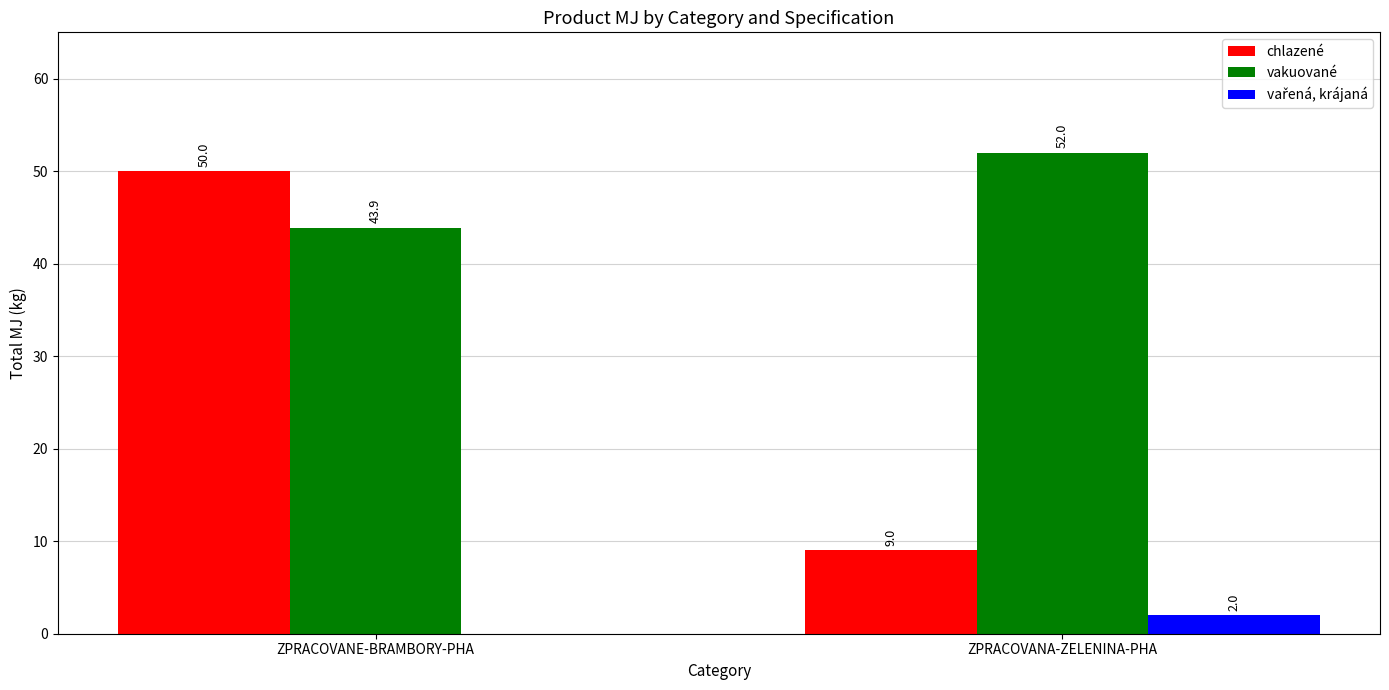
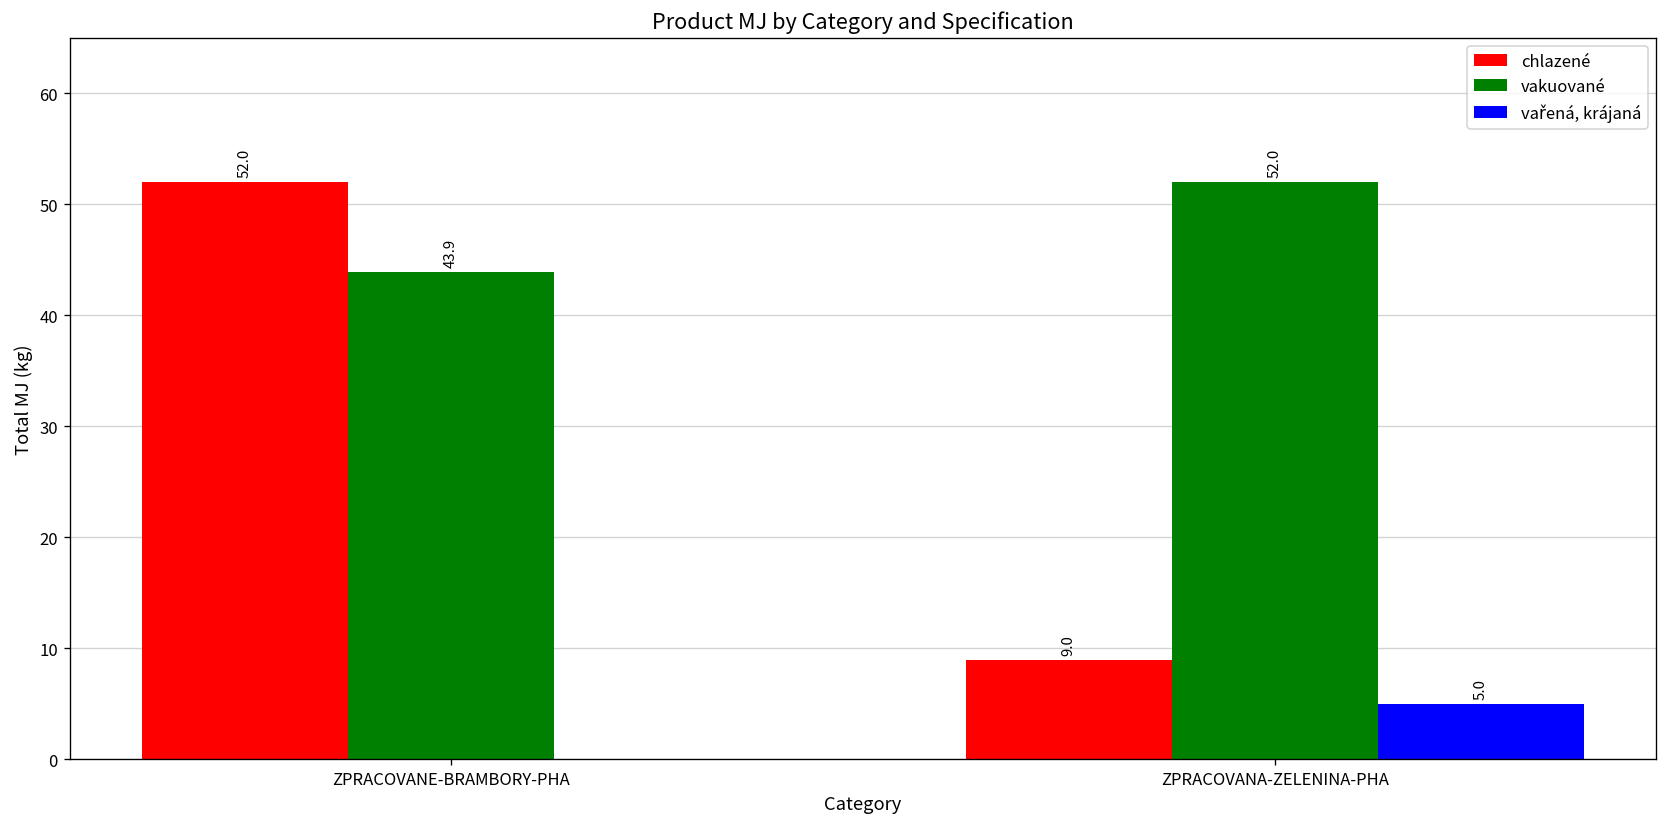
chlazené, ZPRACOVANE-BRAMBORY-PHA: 50.0 -> 52.0
vařená, krájaná, ZPRACOVANA-ZELENINA-PHA: 2.0 -> 5.0
